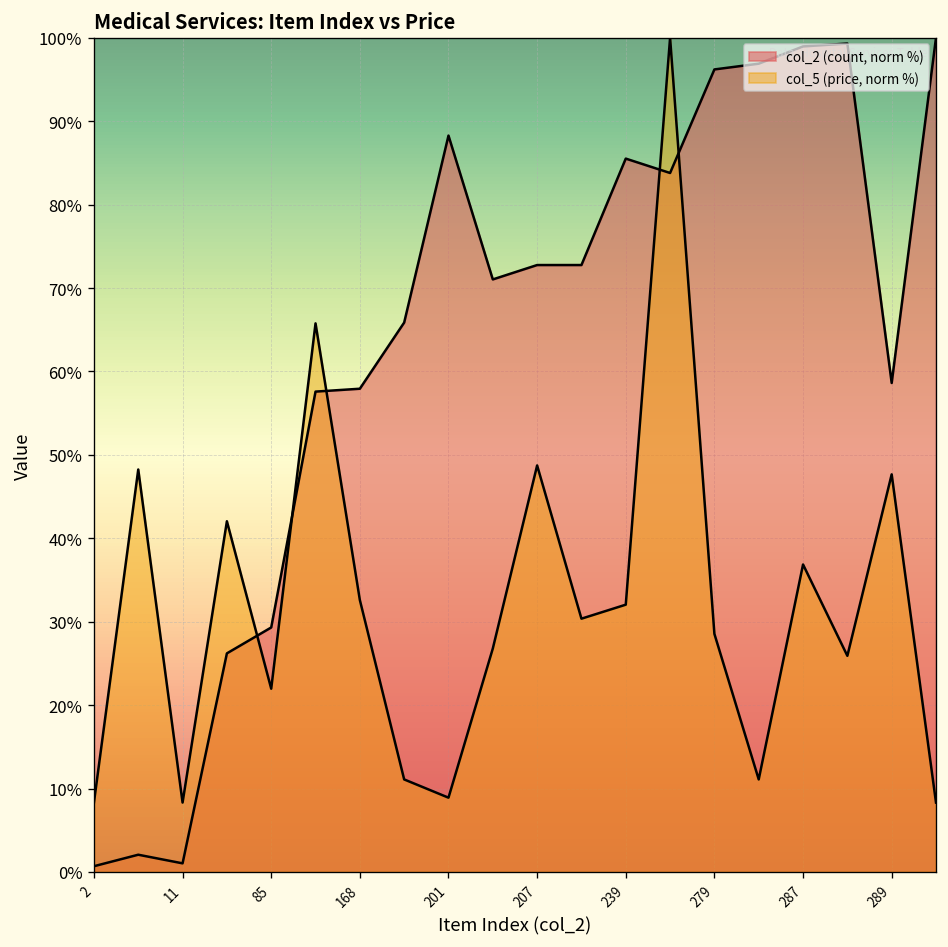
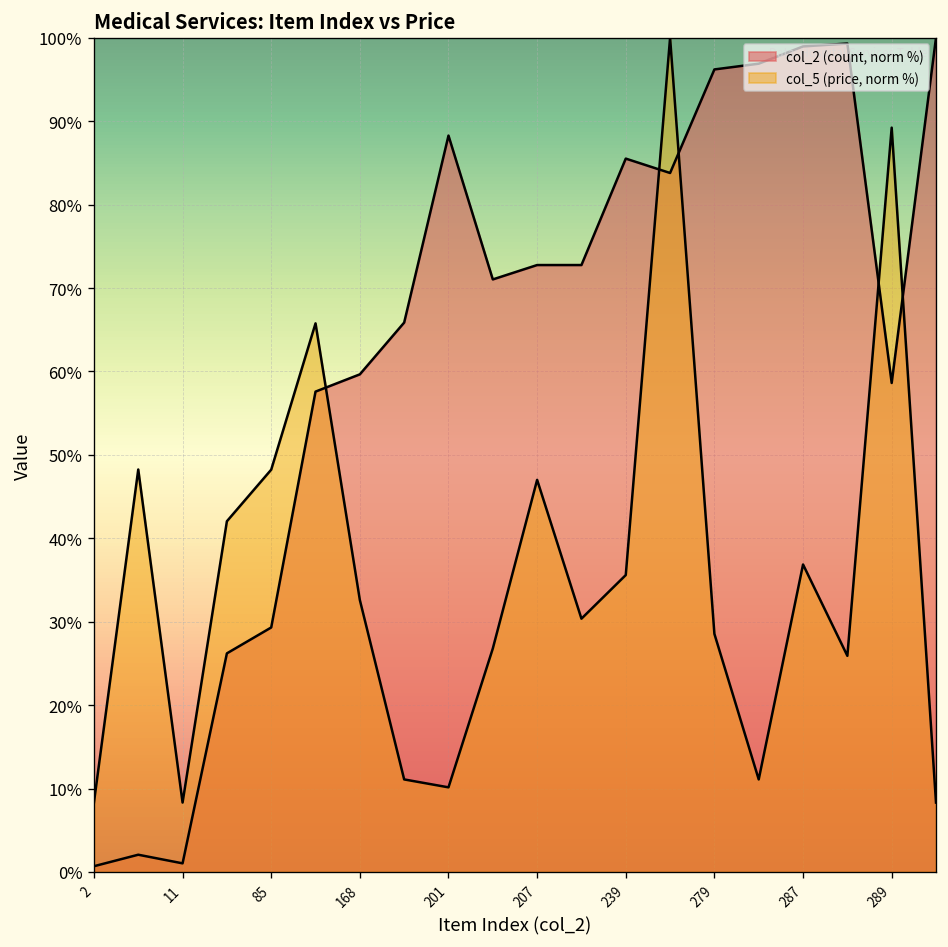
col_5 (price, norm %), 85: 22% -> 48%
col_2 (count, norm %), 168: 58% -> 60%
col_5 (price, norm %), 201: 9% -> 10%
col_5 (price, norm %), 207: 49% -> 47%
col_5 (price, norm %), 239: 32% -> 36%
col_5 (price, norm %), 289: 48% -> 89%
